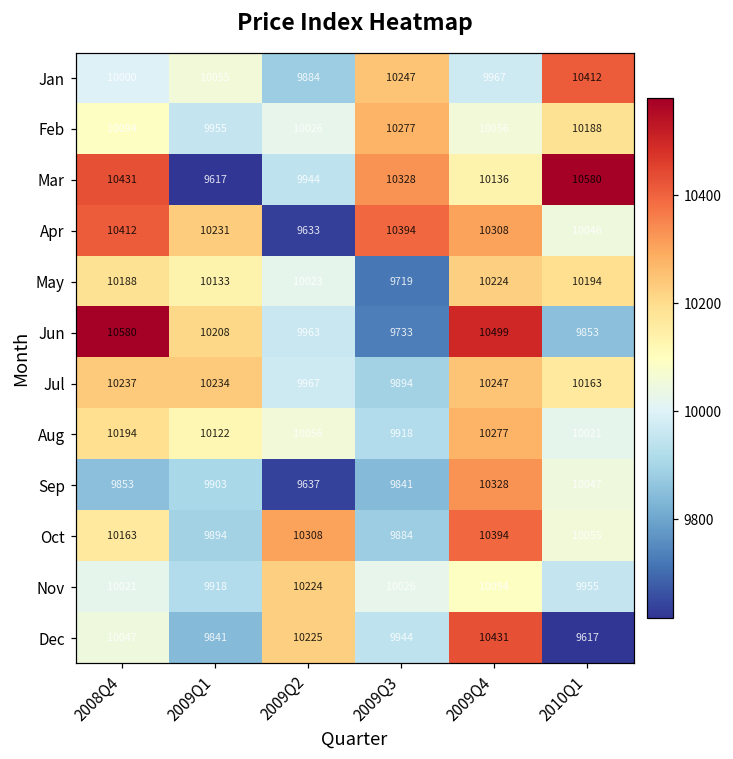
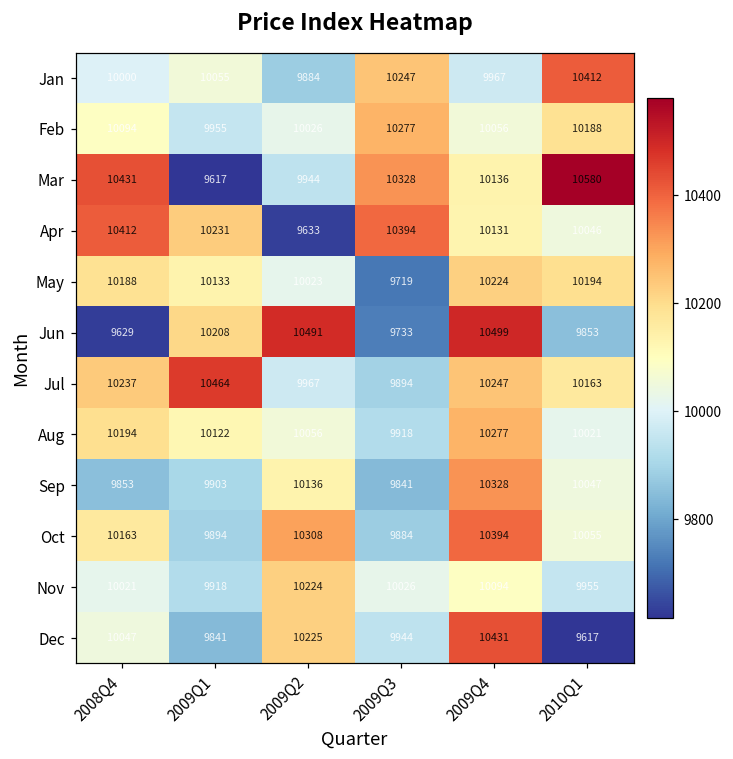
Apr, 2009Q4: 10308 -> 10131
Jun, 2008Q4: 10580 -> 9629
Jun, 2009Q2: 9963 -> 10491
Jul, 2009Q1: 10234 -> 10464
Sep, 2009Q2: 9637 -> 10136
